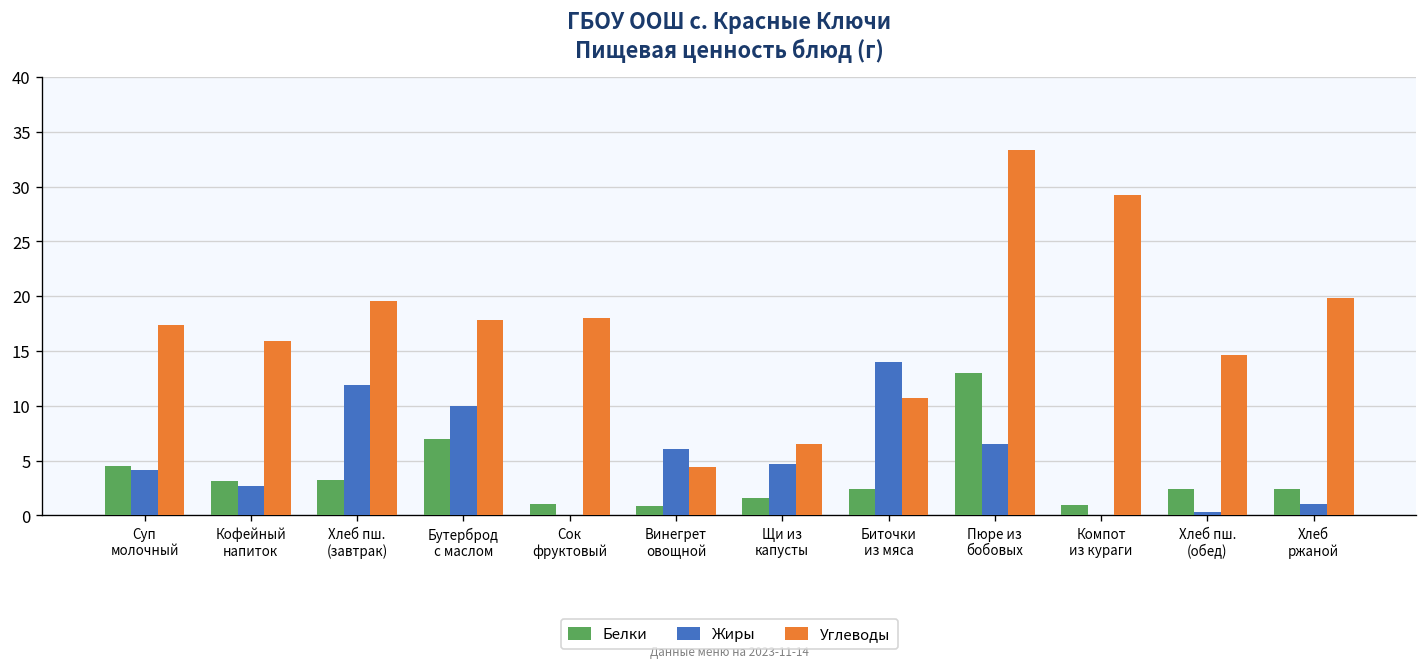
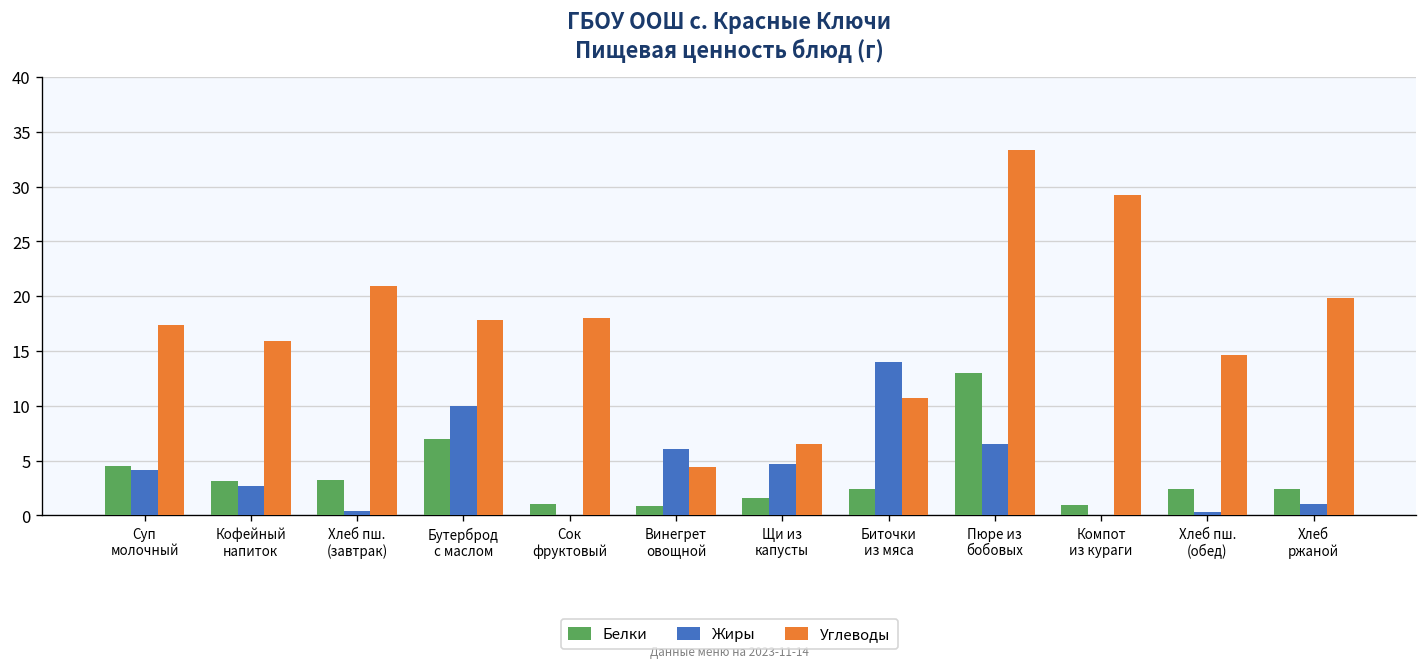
Жиры, Хлеб пш. (завтрак): 12 -> 0
Углеводы, Хлеб пш. (завтрак): 20 -> 21
